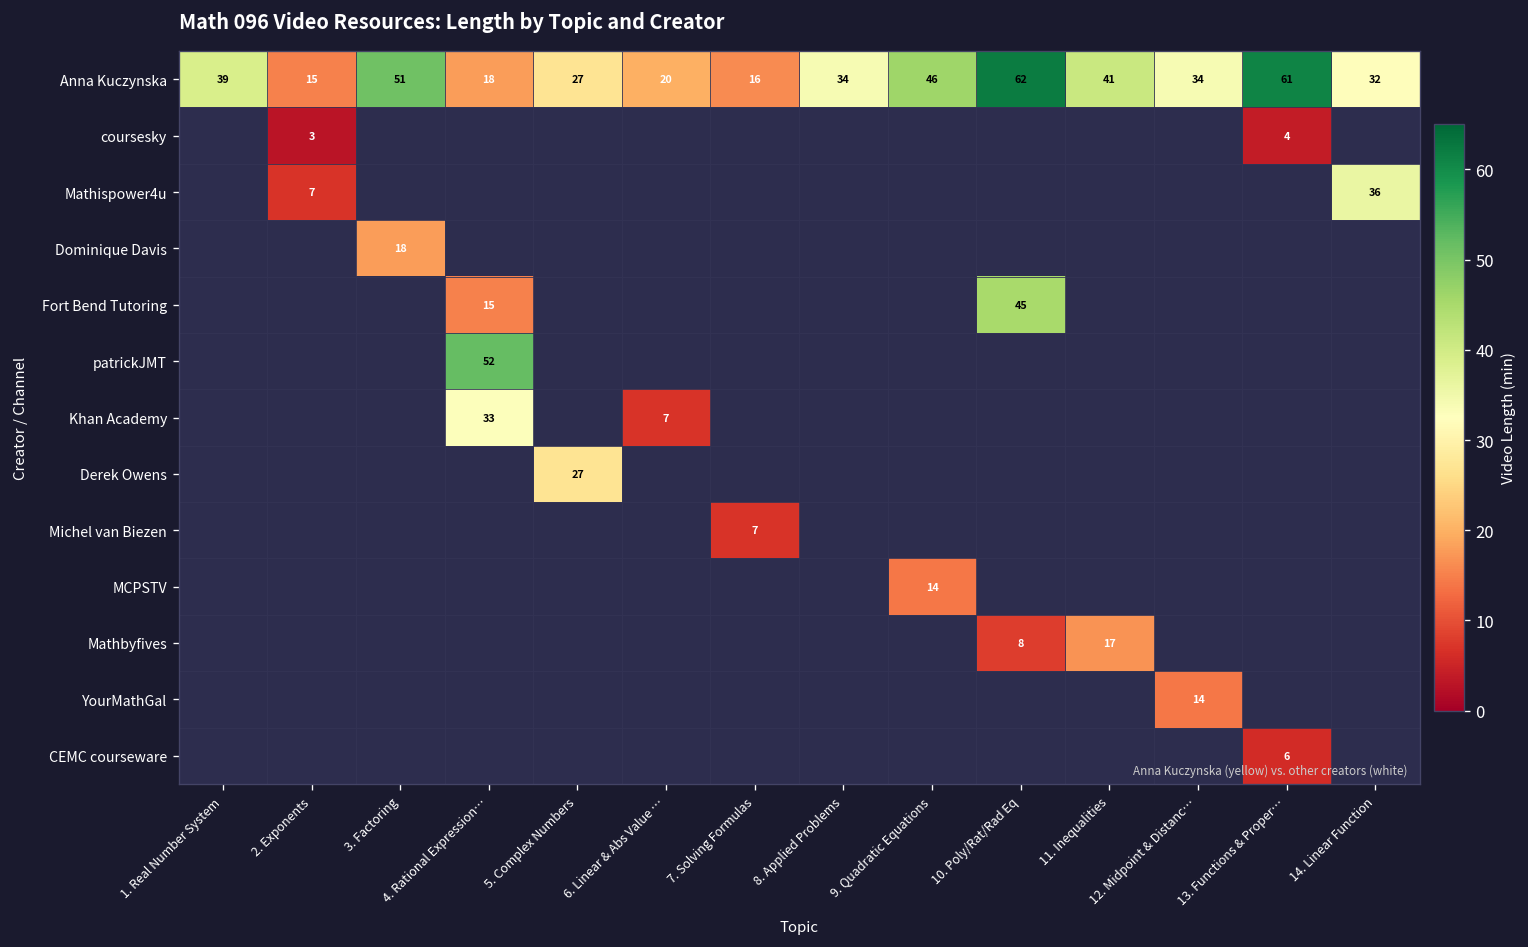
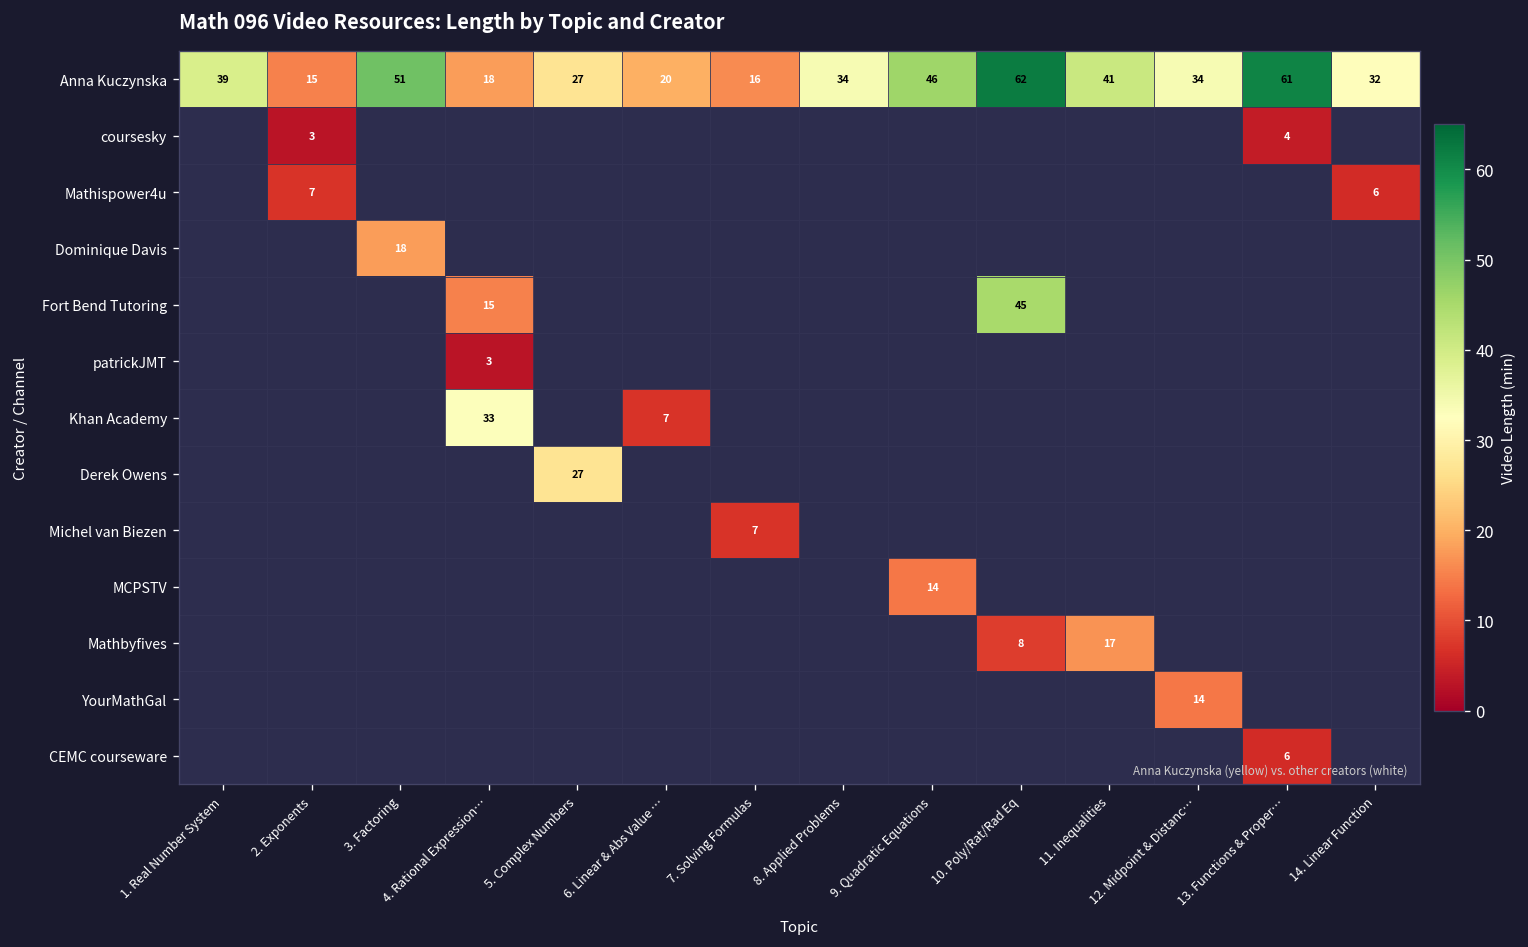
Mathispower4u, 14. Linear Function: 36 -> 6
patrickJMT, 4. Rational Expression…: 52 -> 3
